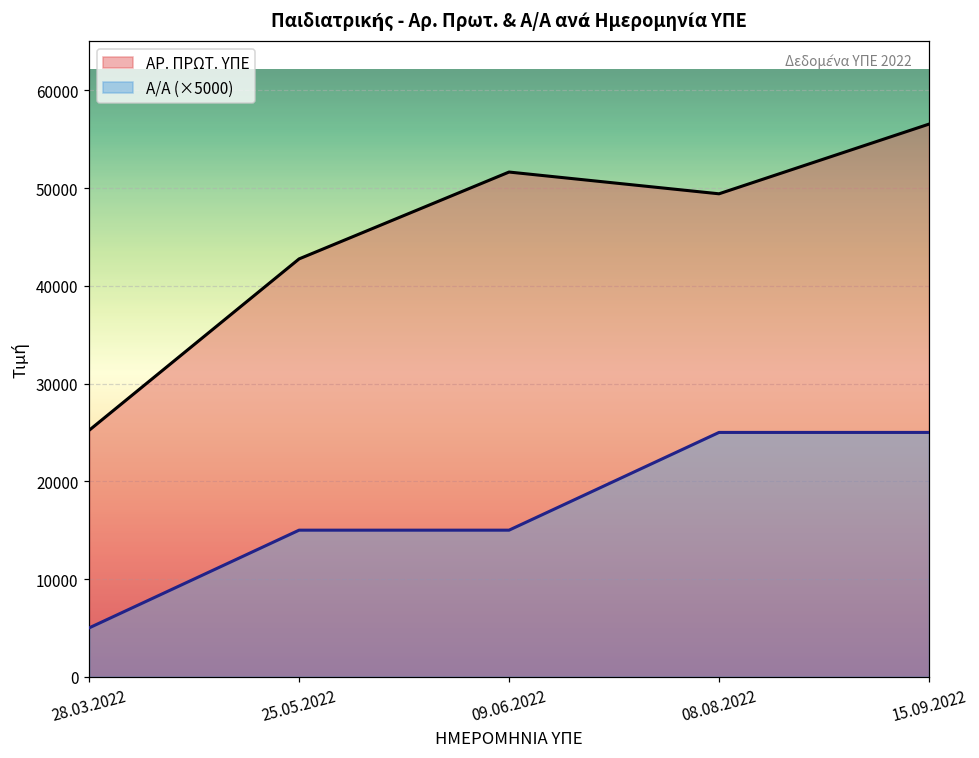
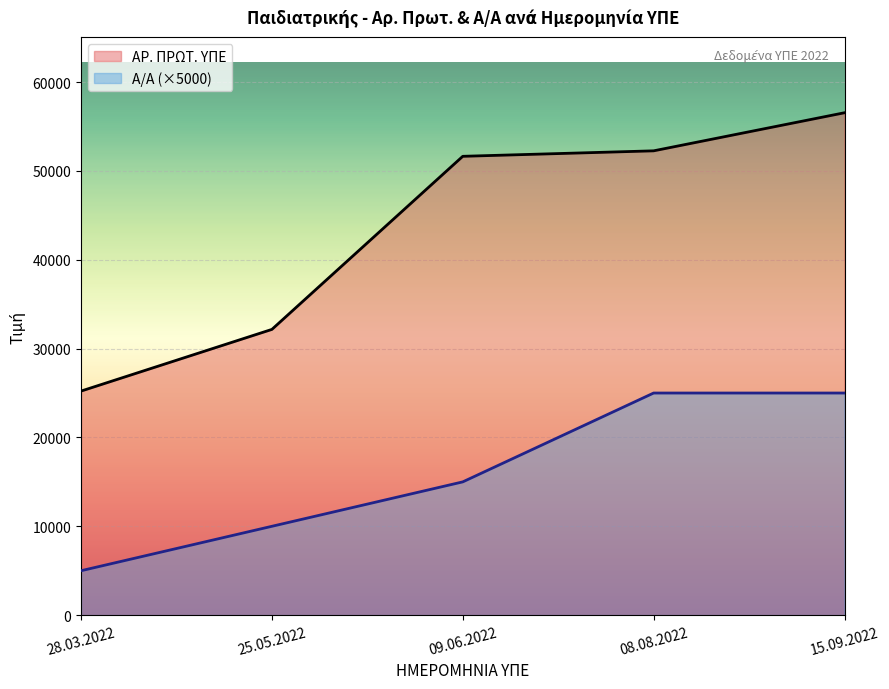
ΑΡ. ΠΡΩΤ. ΥΠΕ, 25.05.2022: 43000 -> 32000
Α/Α (×5000), 25.05.2022: 15000 -> 10000
ΑΡ. ΠΡΩΤ. ΥΠΕ, 08.08.2022: 49000 -> 52000
